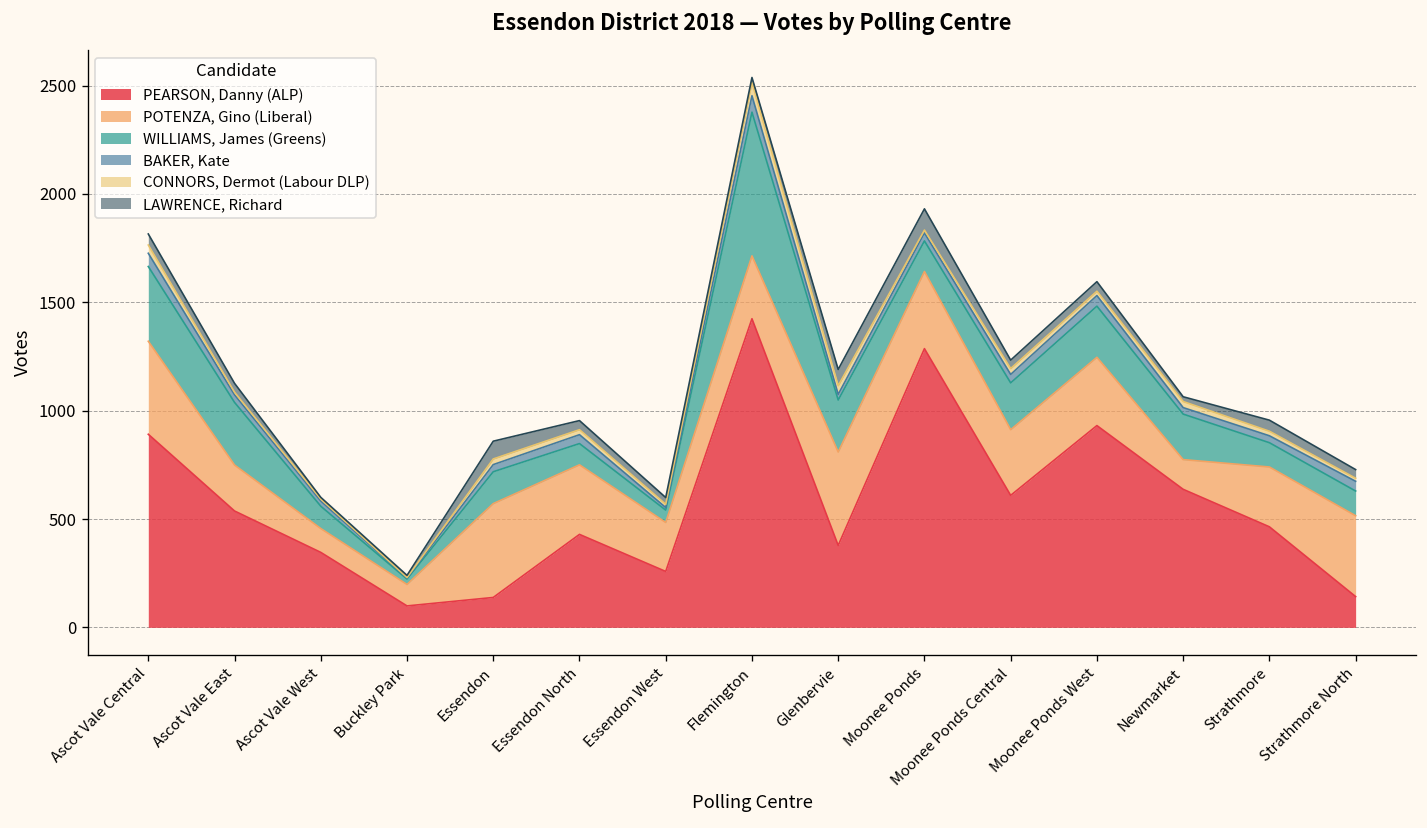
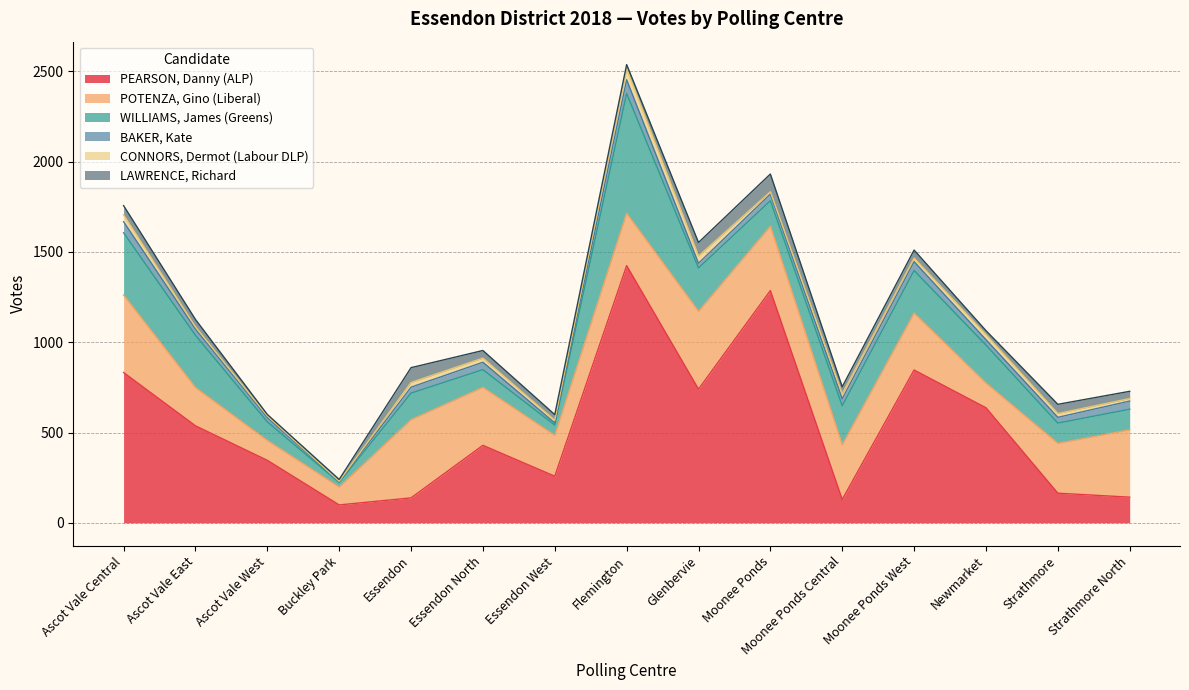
PEARSON, Danny (ALP), Ascot Vale Central: 890 -> 830
PEARSON, Danny (ALP), Glenbervie: 380 -> 740
PEARSON, Danny (ALP), Moonee Ponds Central: 610 -> 130
PEARSON, Danny (ALP), Moonee Ponds West: 930 -> 850
PEARSON, Danny (ALP), Strathmore: 460 -> 160
